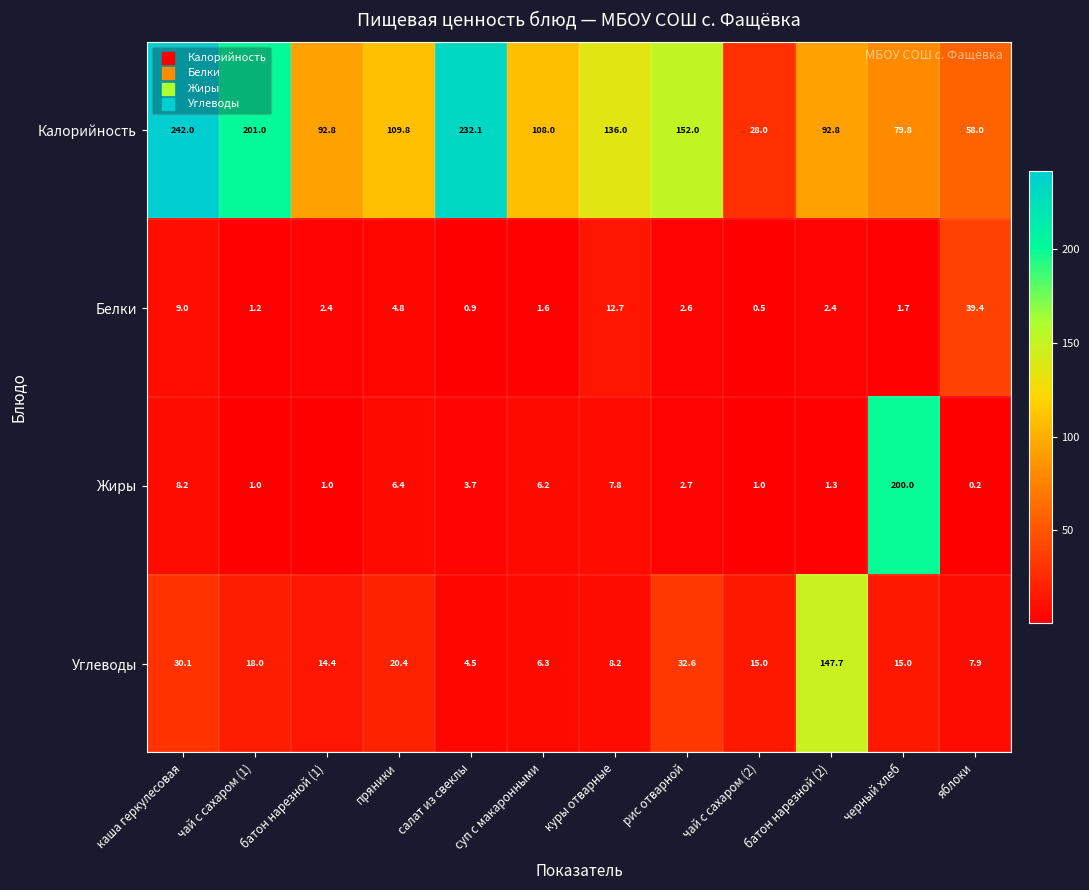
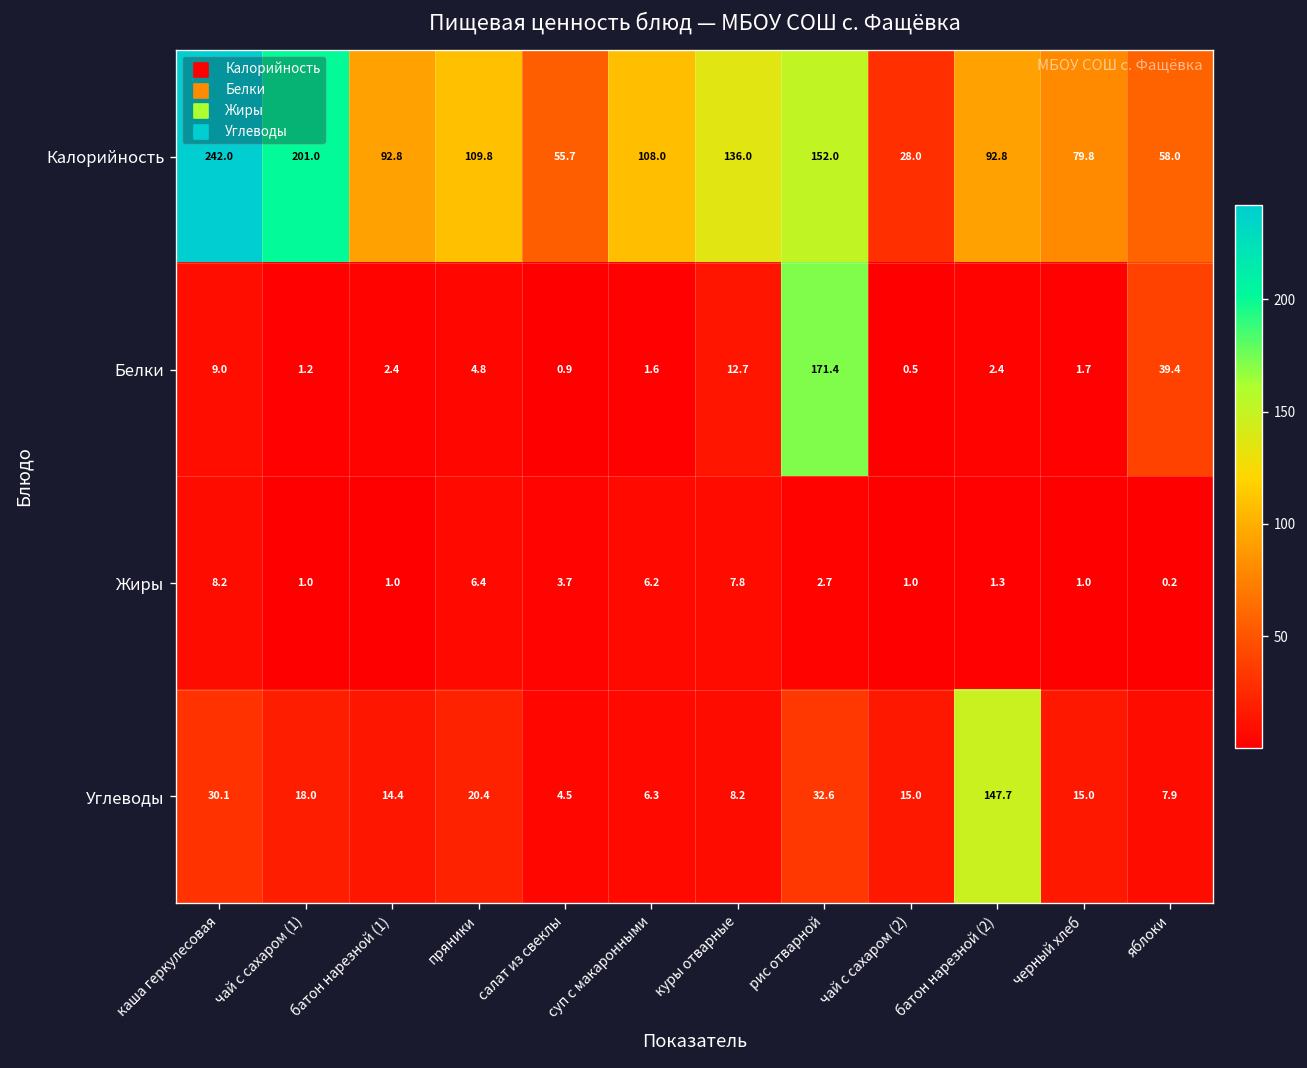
Калорийность, салат из свеклы: 232.1 -> 55.7
Белки, рис отварной: 2.6 -> 171.4
Жиры, черный хлеб: 200.0 -> 1.0
